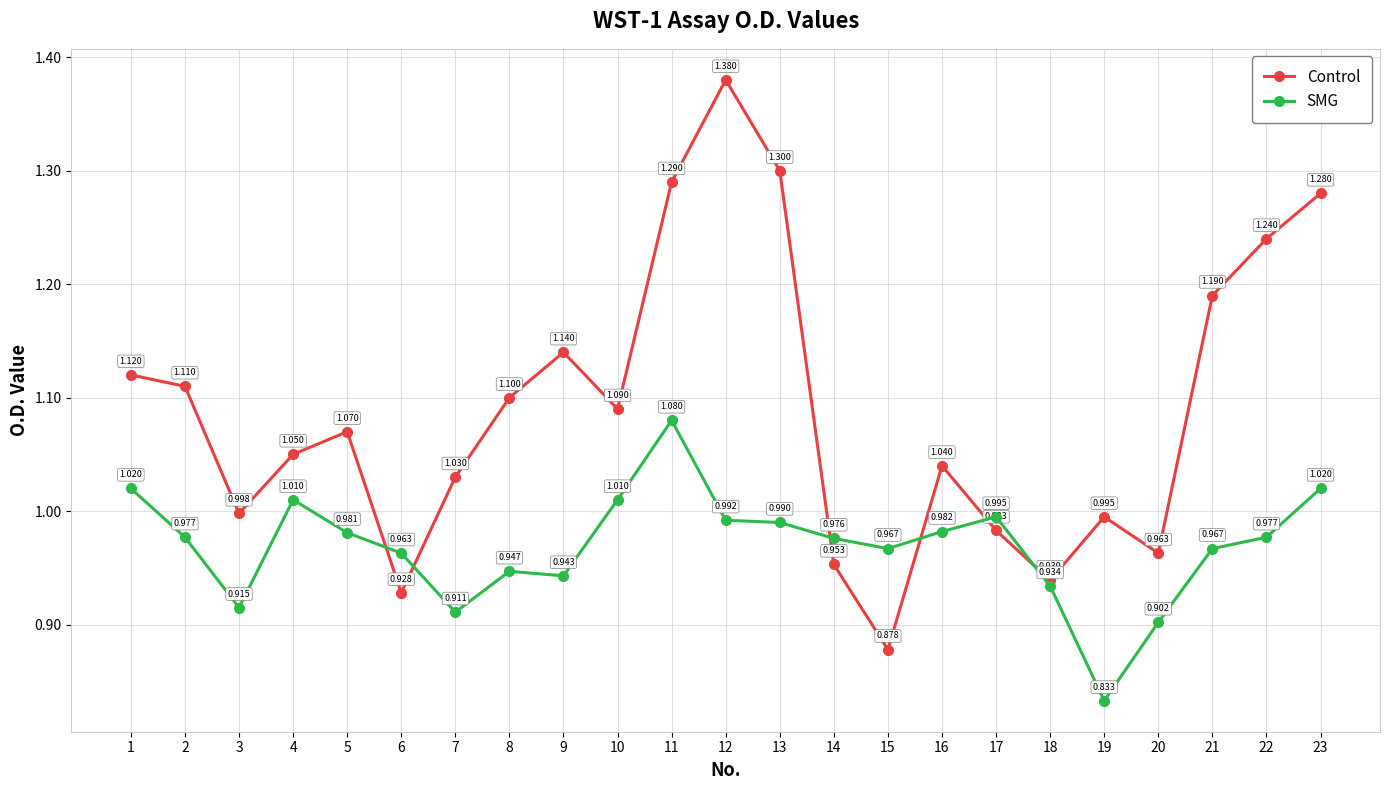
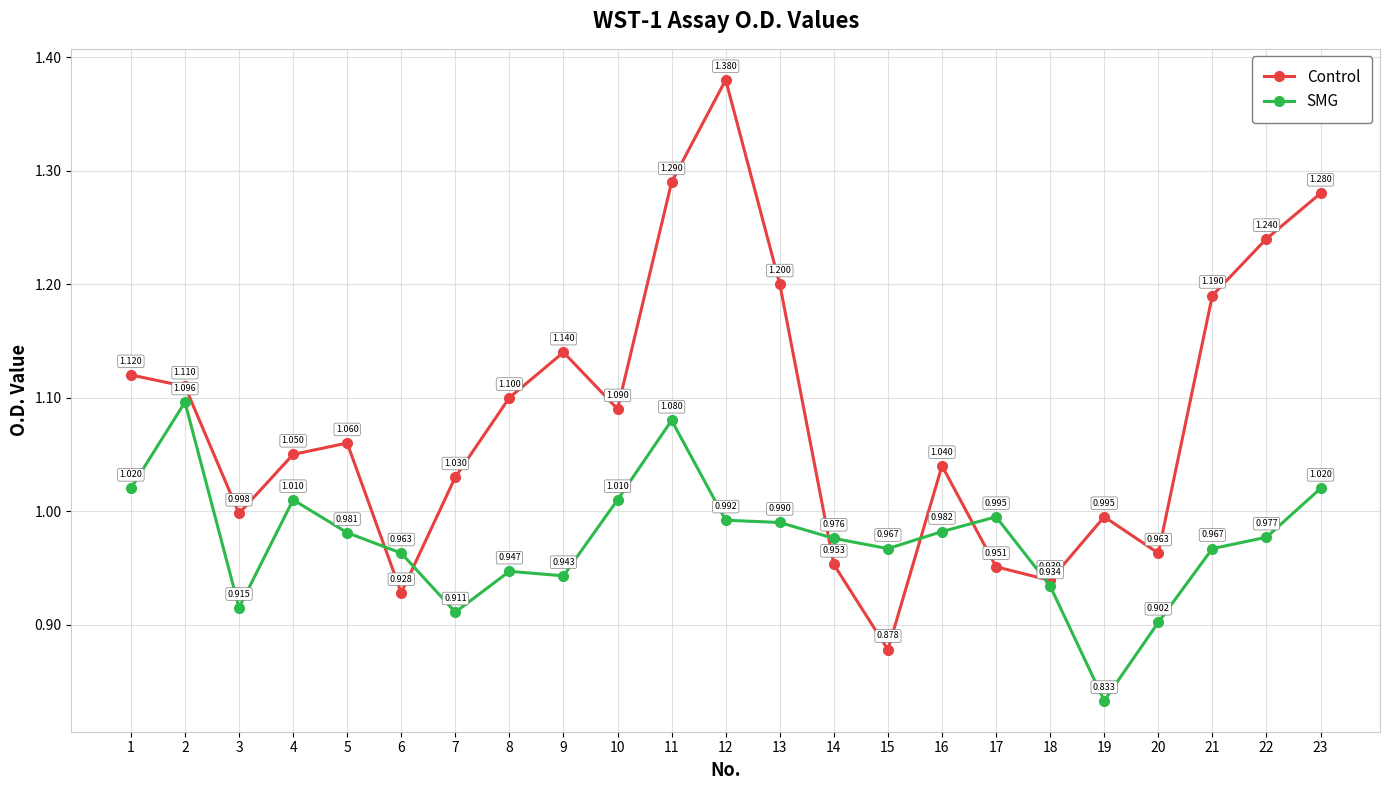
SMG, 2: 0.977 -> 1.096
Control, 5: 1.070 -> 1.060
Control, 13: 1.300 -> 1.200
Control, 17: 0.983 -> 0.951
